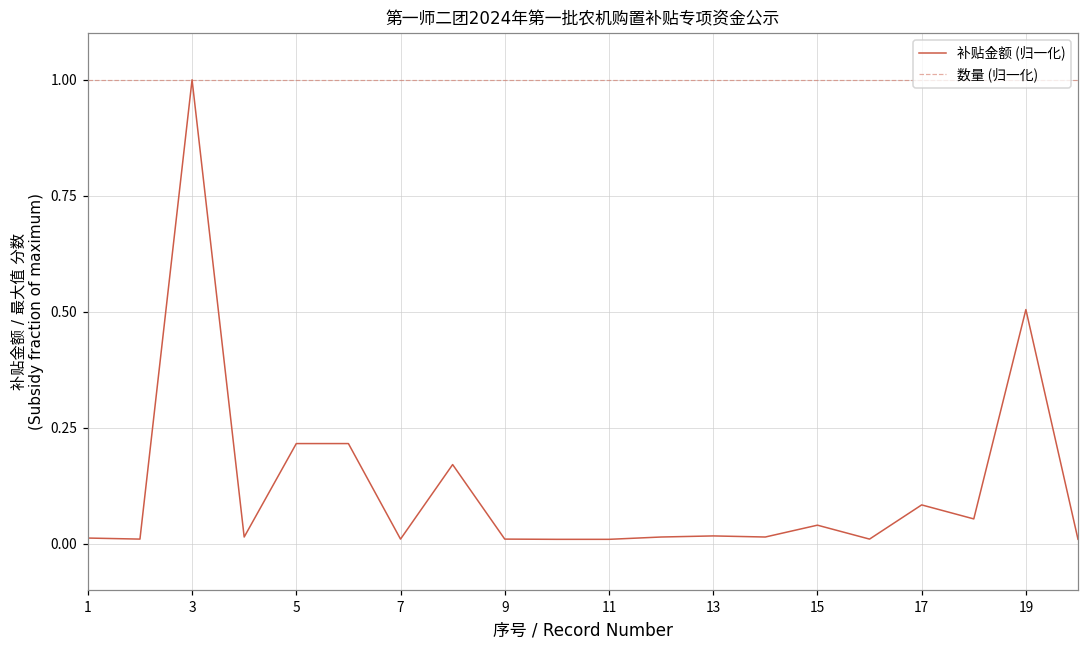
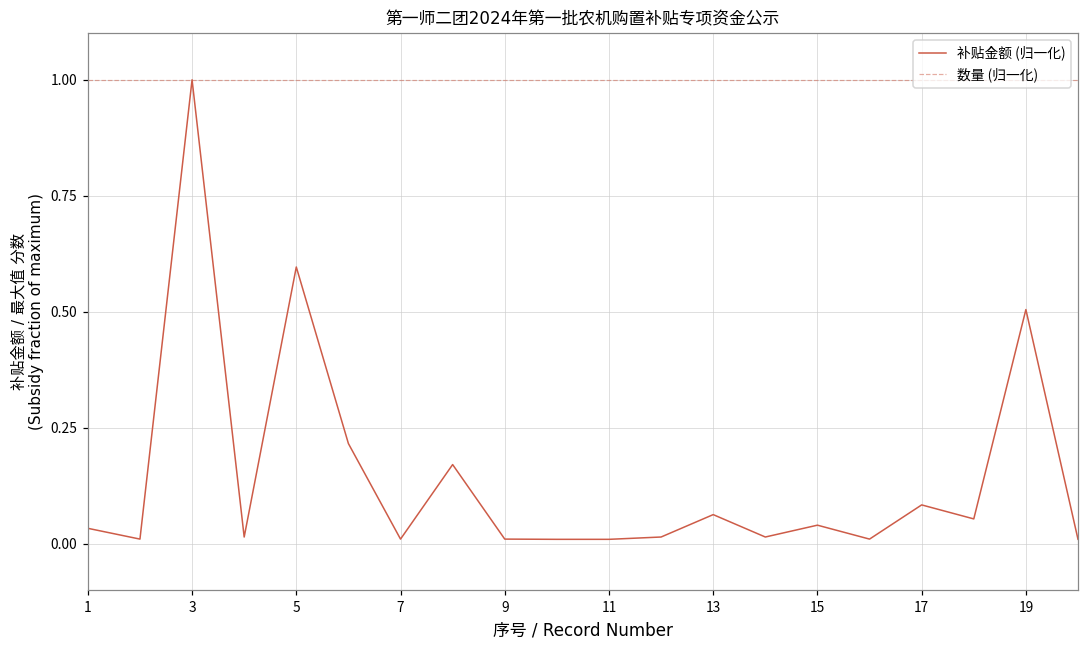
补贴金额 (归一化), 1: 0.01 -> 0.03
补贴金额 (归一化), 5: 0.22 -> 0.60
补贴金额 (归一化), 13: 0.02 -> 0.06
